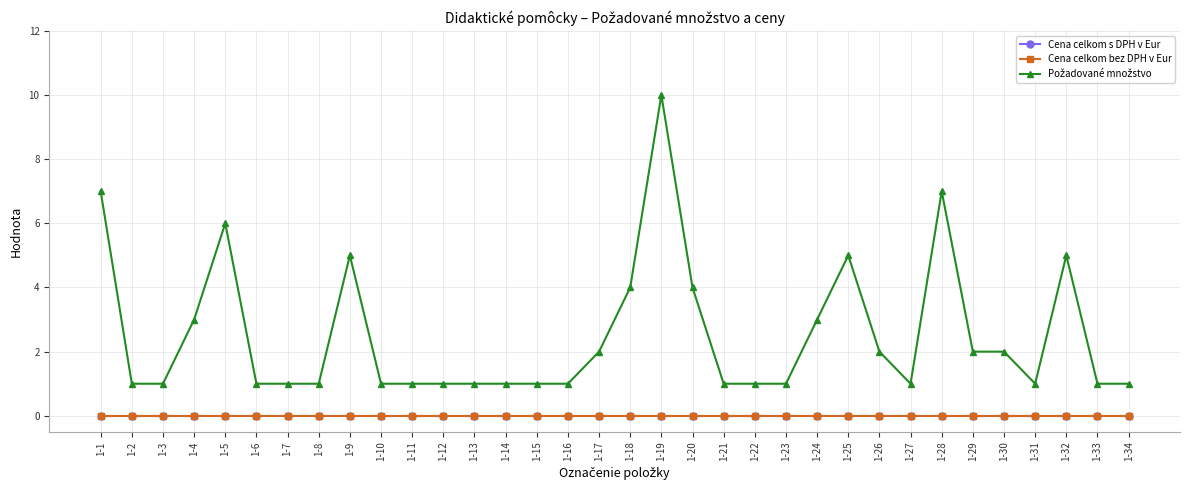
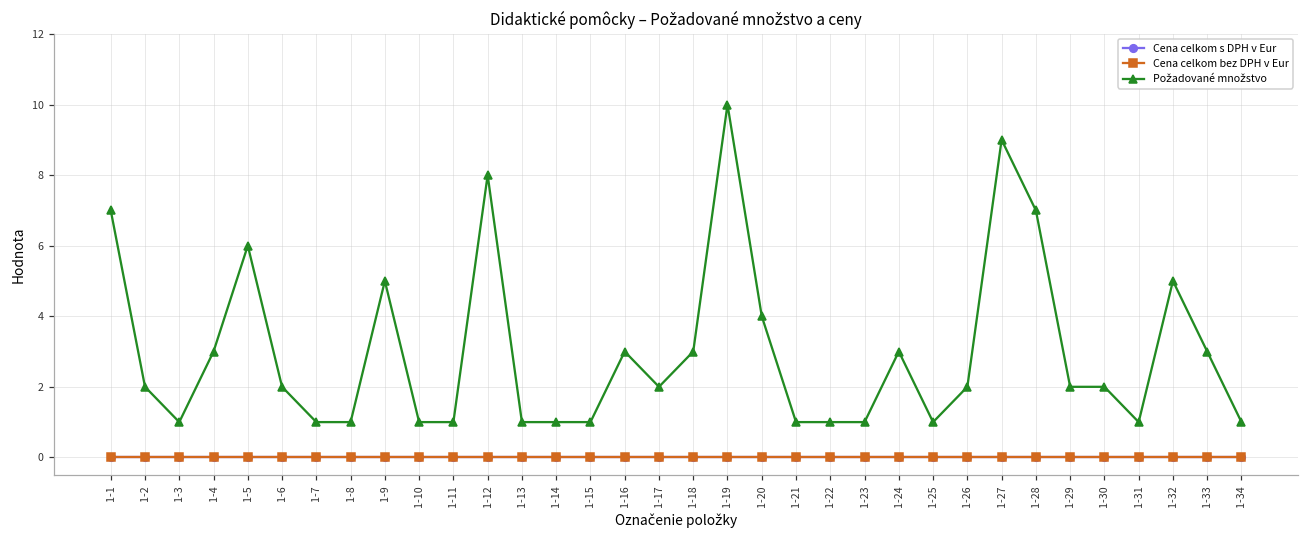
Požadované množstvo, 1-2: 1 -> 2
Požadované množstvo, 1-6: 1 -> 2
Požadované množstvo, 1-12: 1 -> 8
Požadované množstvo, 1-16: 1 -> 3
Požadované množstvo, 1-18: 4 -> 3
Požadované množstvo, 1-25: 5 -> 1
Požadované množstvo, 1-27: 1 -> 9
Požadované množstvo, 1-33: 1 -> 3
